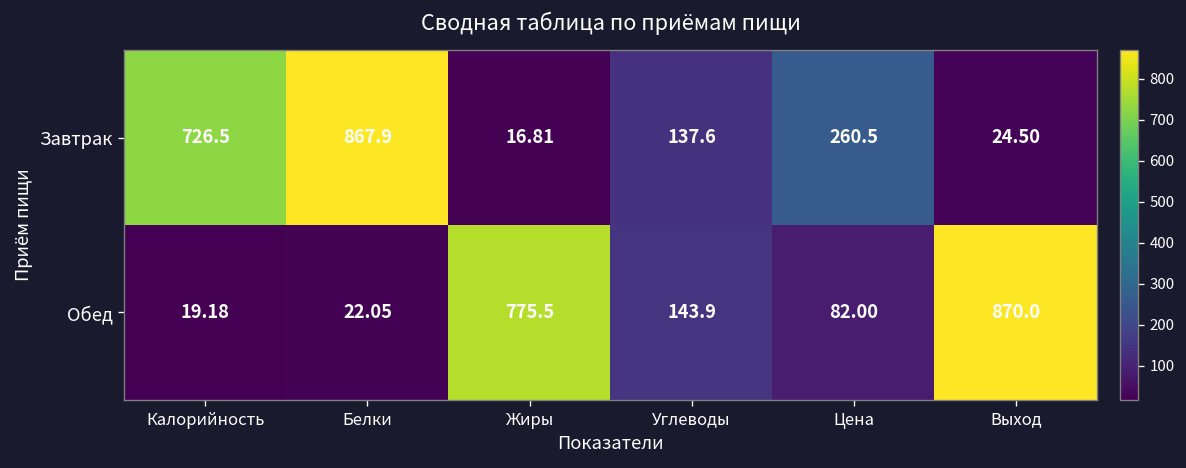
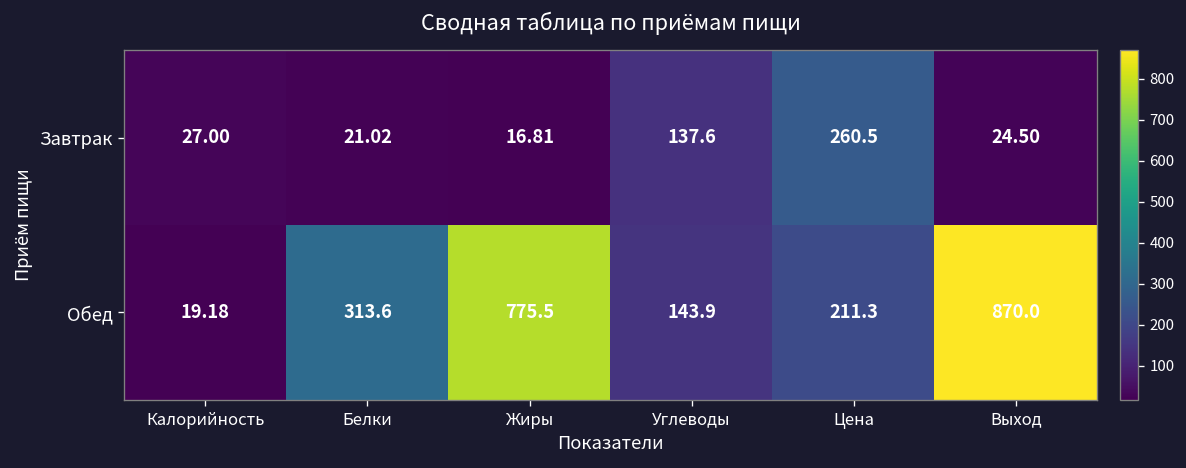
Завтрак, Калорийность: 726.5 -> 27.00
Завтрак, Белки: 867.9 -> 21.02
Обед, Белки: 22.05 -> 313.6
Обед, Цена: 82.00 -> 211.3
